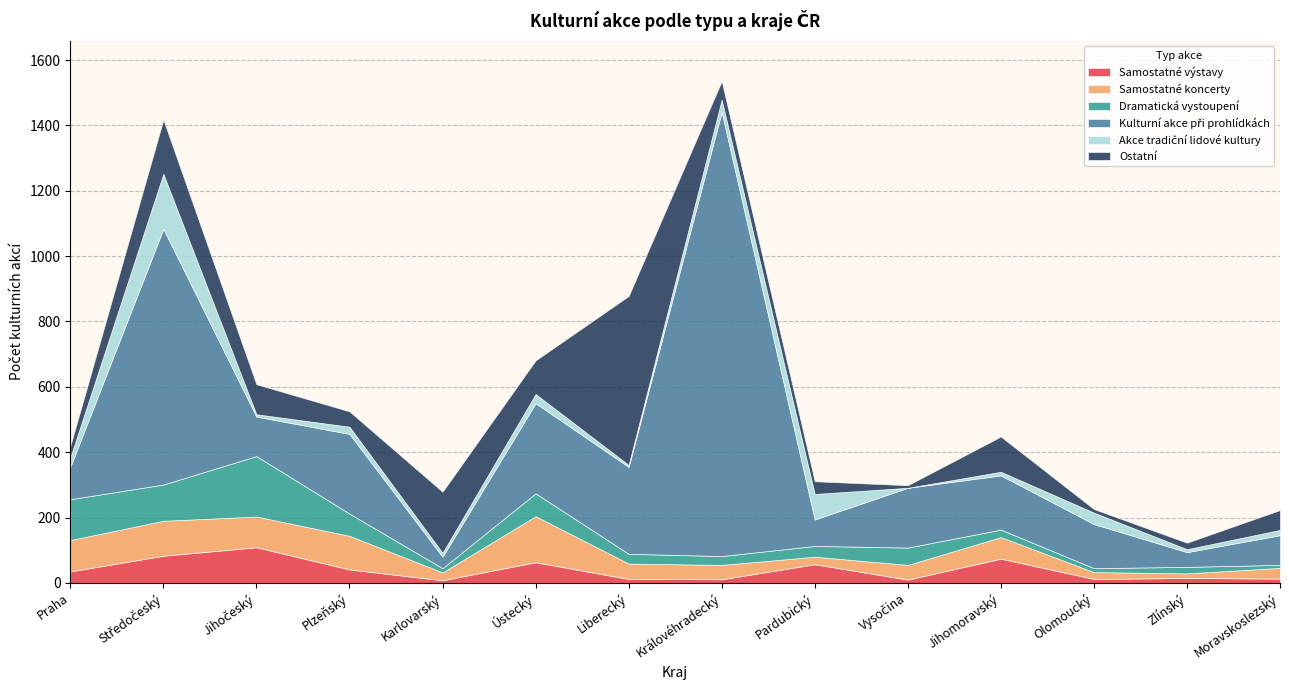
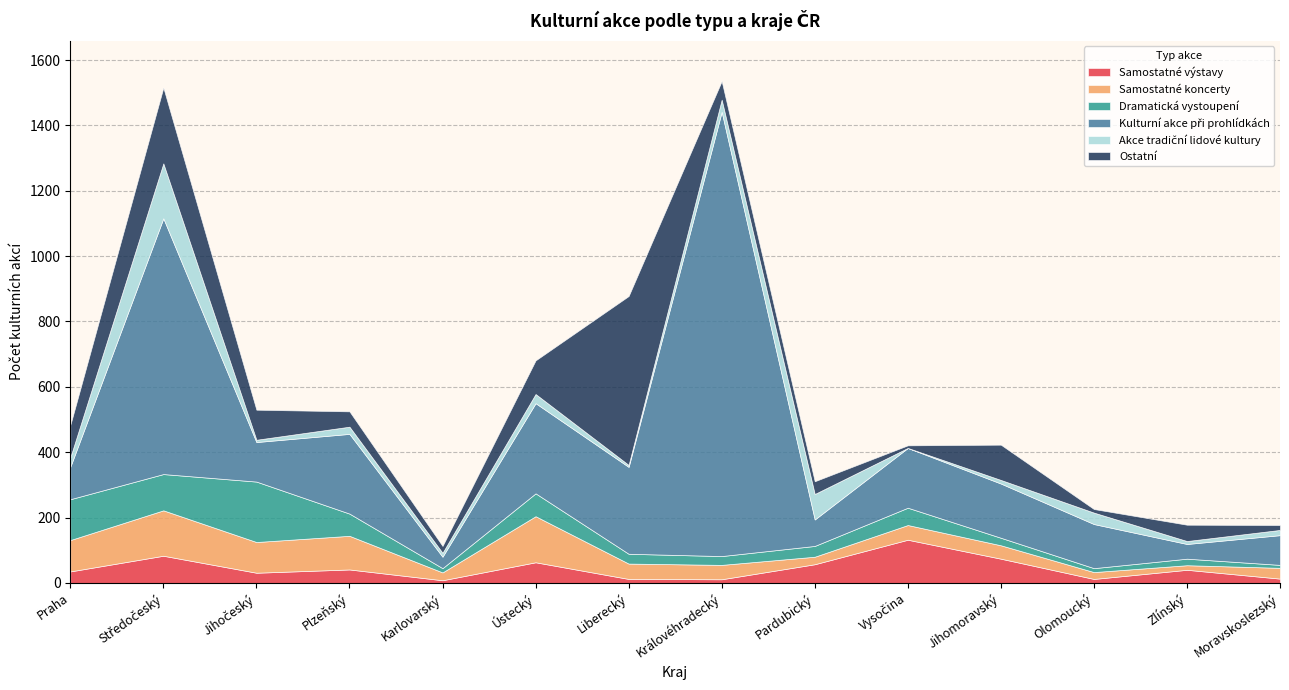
Ostatní, Praha: 40 -> 100
Samostatné koncerty, Středočeský: 110 -> 140
Ostatní, Středočeský: 170 -> 230
Samostatné výstavy, Jihočeský: 110 -> 30
Ostatní, Karlovarský: 190 -> 20
Samostatné výstavy, Vysočina: 10 -> 130
Samostatné koncerty, Jihomoravský: 70 -> 40
Samostatné výstavy, Zlínský: 20 -> 40
Ostatní, Zlínský: 20 -> 50
Ostatní, Moravskoslezský: 60 -> 20
